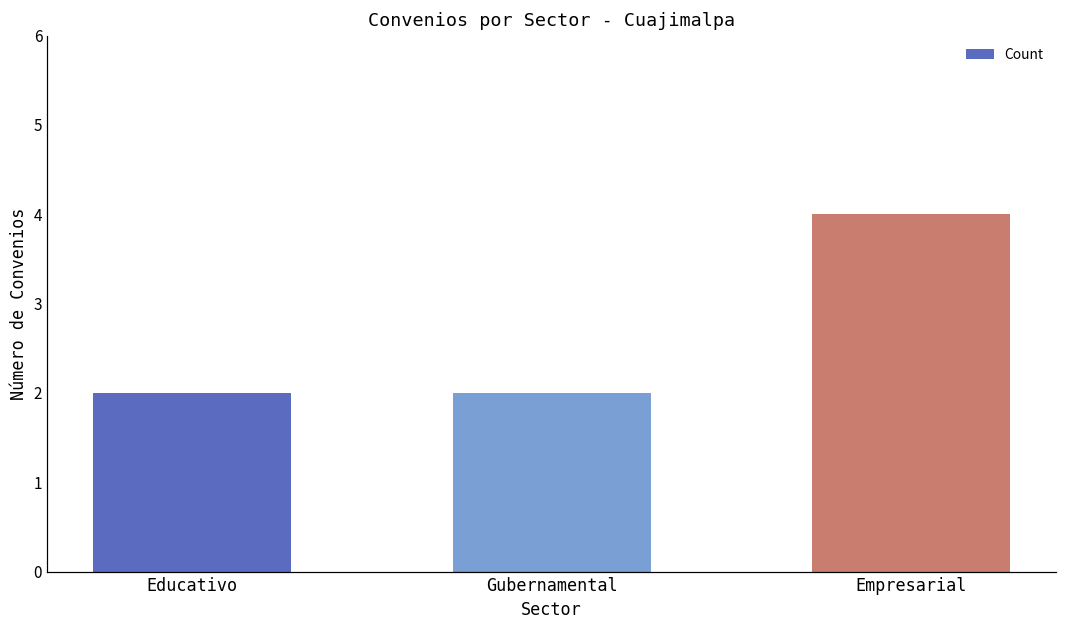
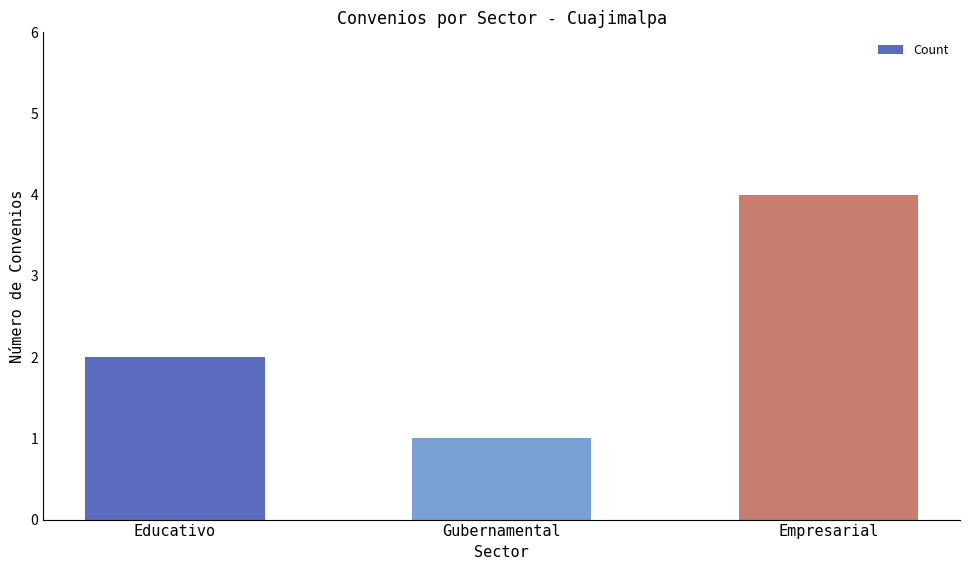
Gubernamental: 2 -> 1
